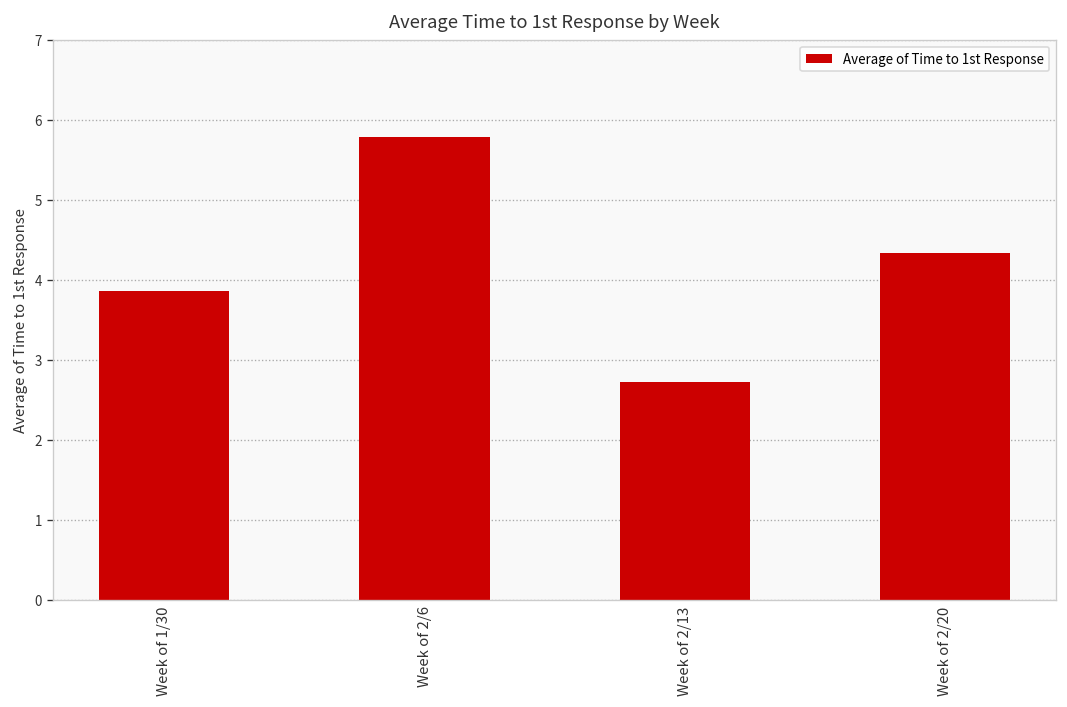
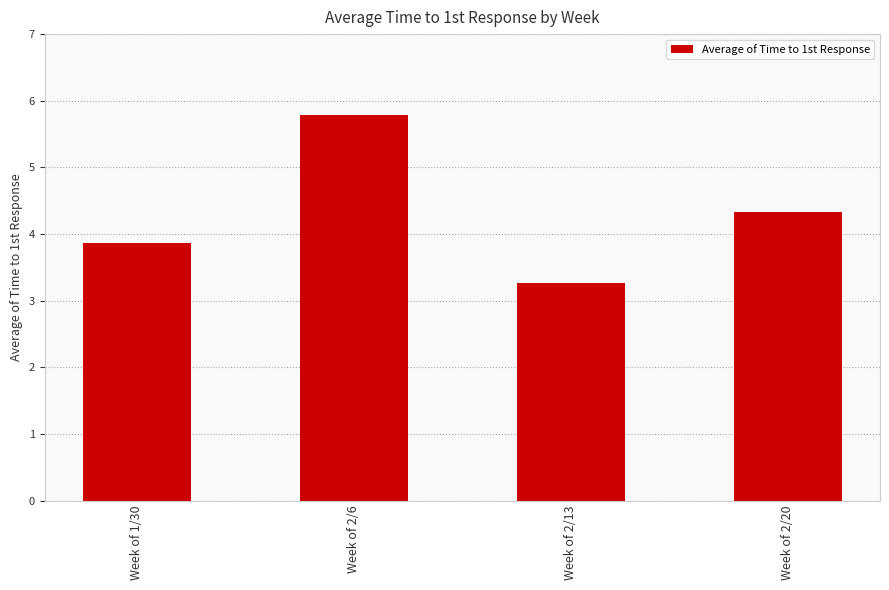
Week of 2/13: 2.7 -> 3.3
